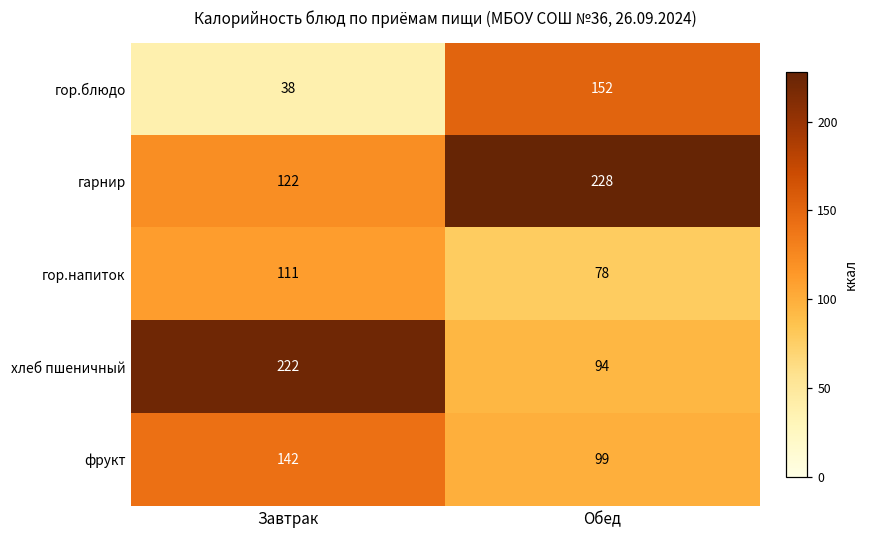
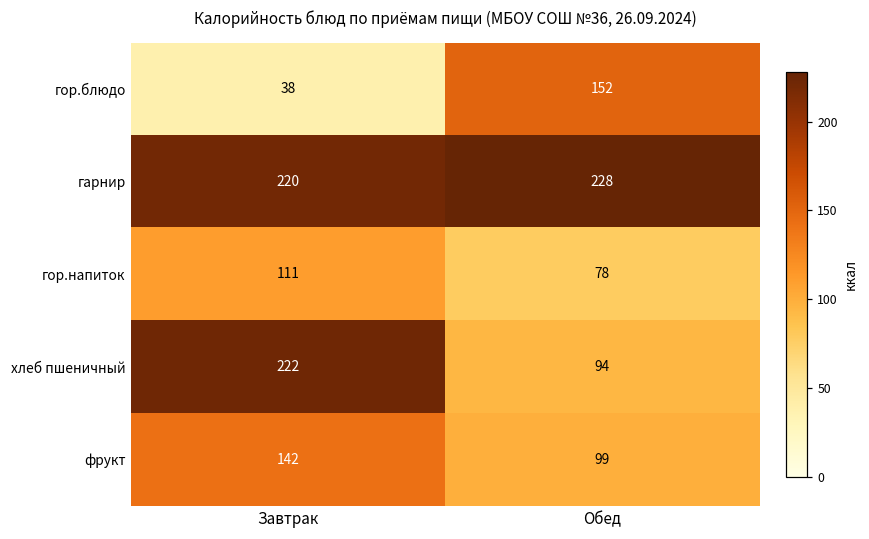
гарнир, Завтрак: 122 -> 220
